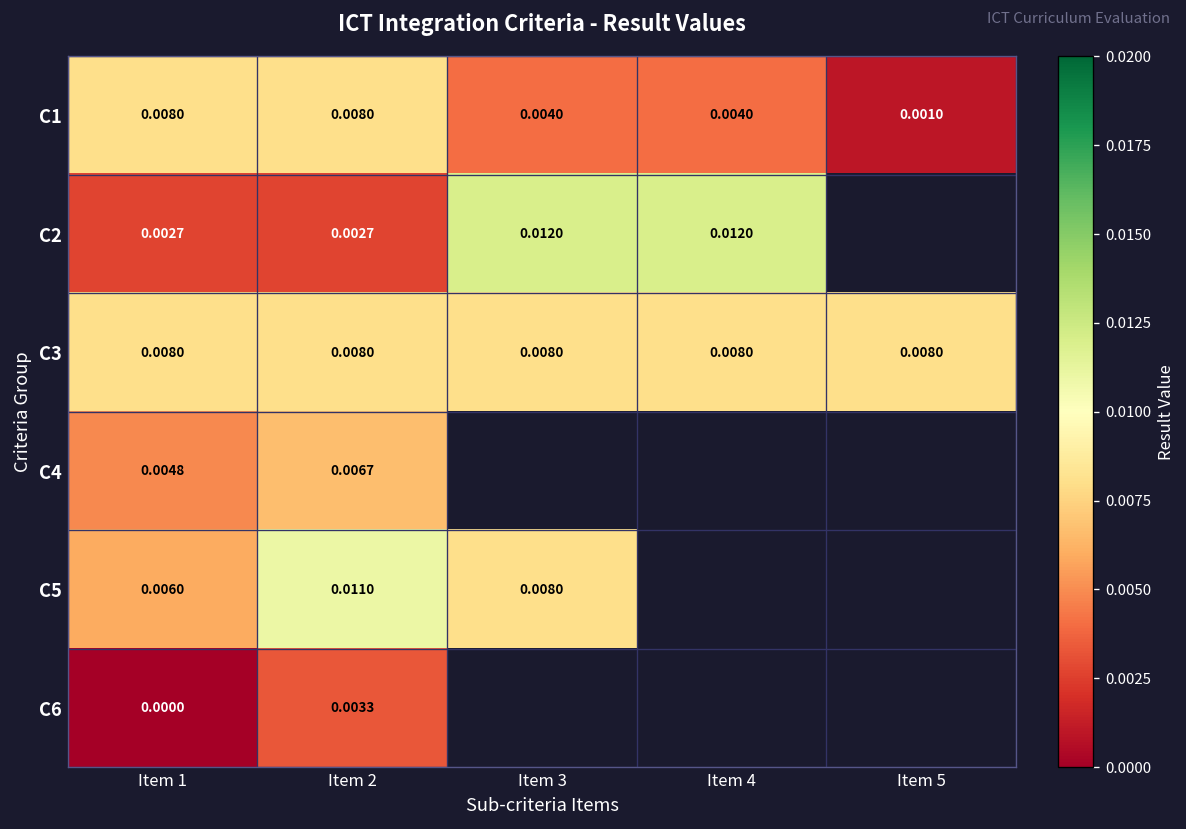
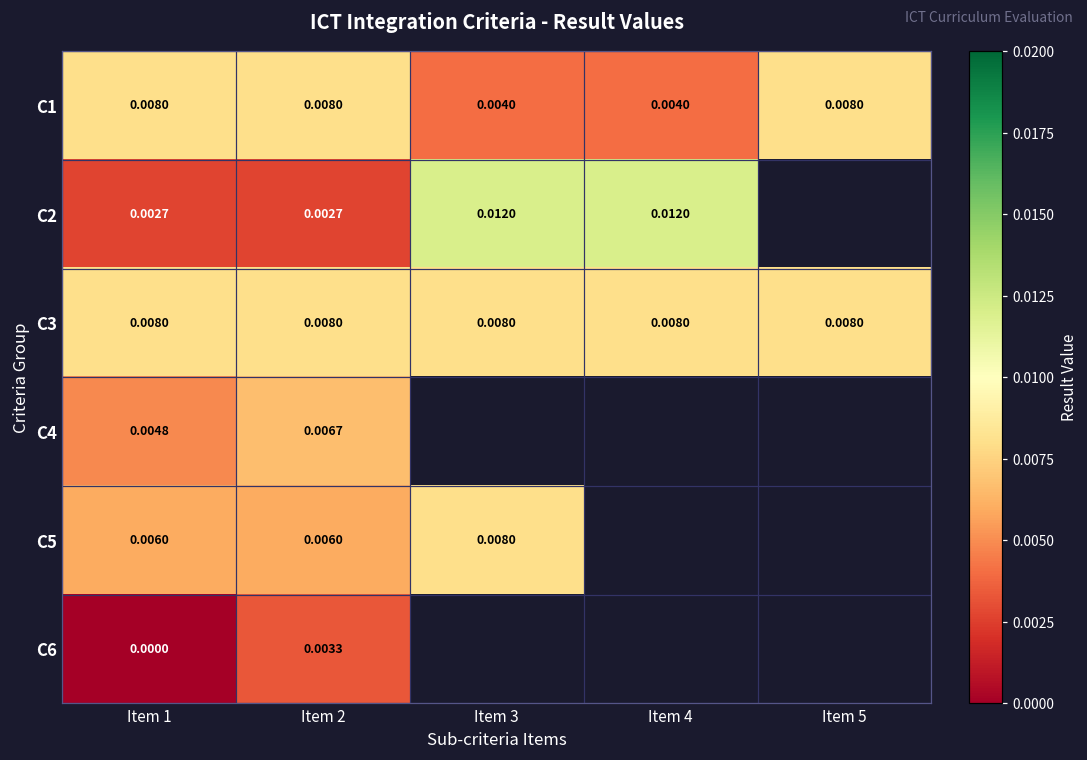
C1, Item 5: 0.0010 -> 0.0080
C5, Item 2: 0.0110 -> 0.0060
